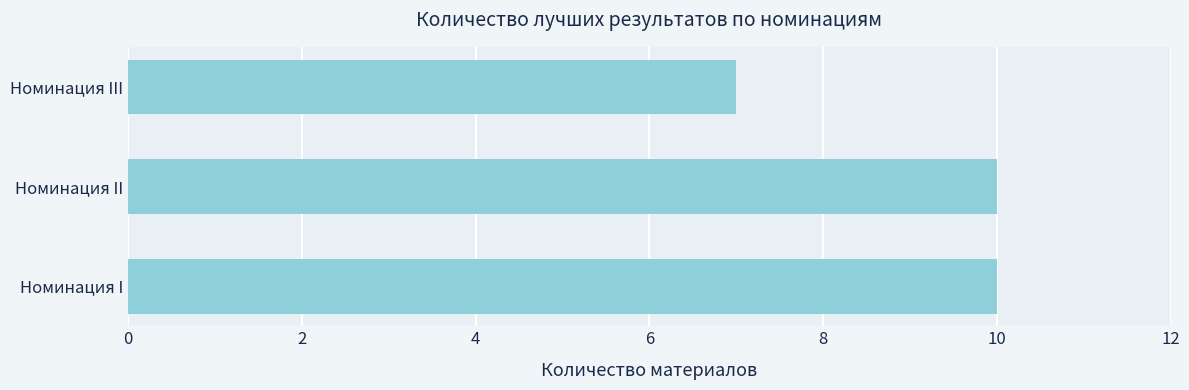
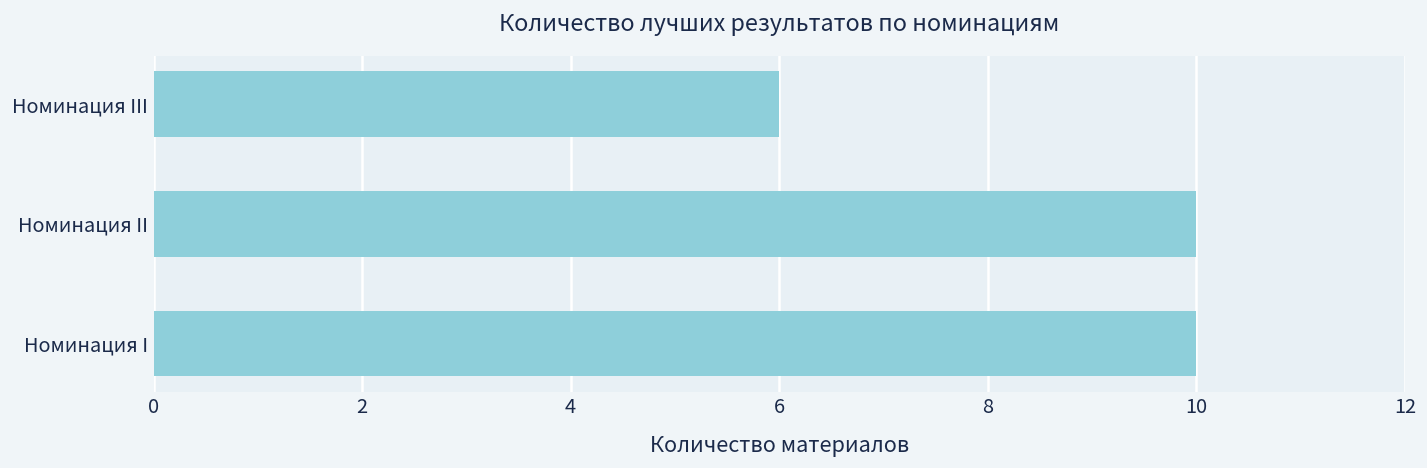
Номинация III: 7 -> 6
